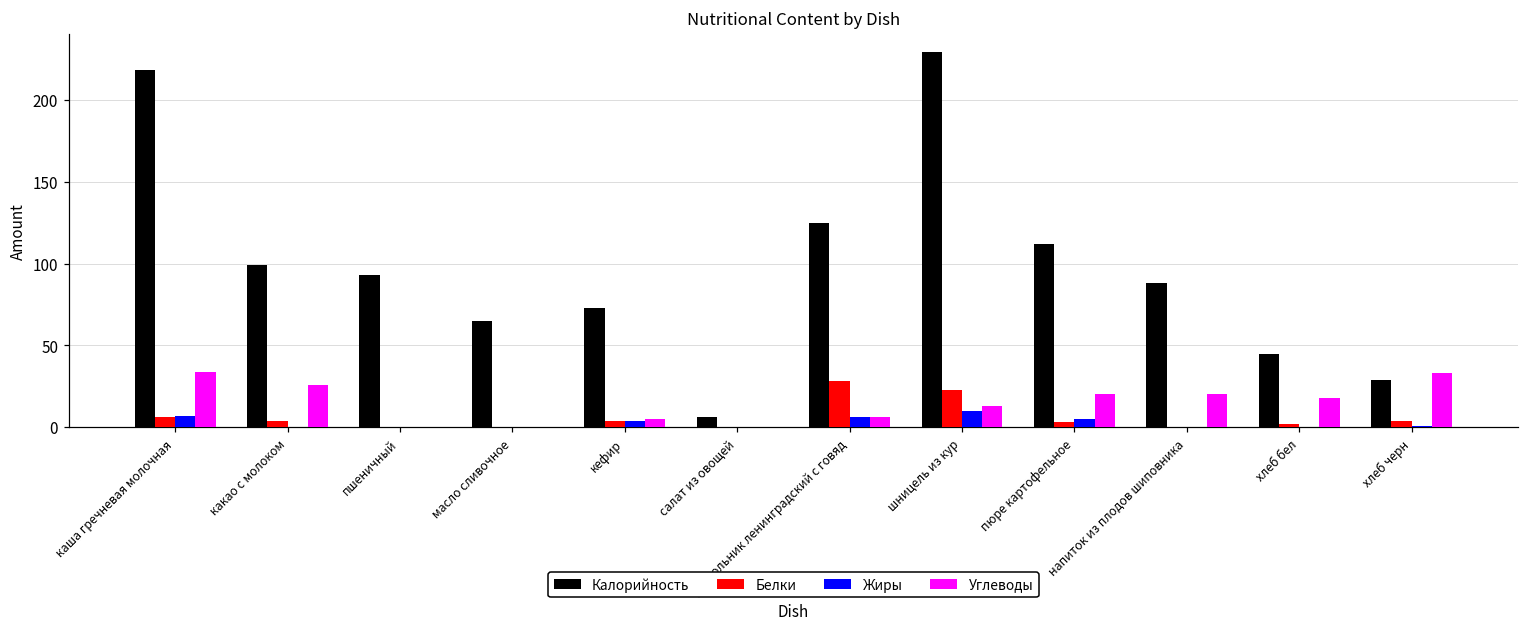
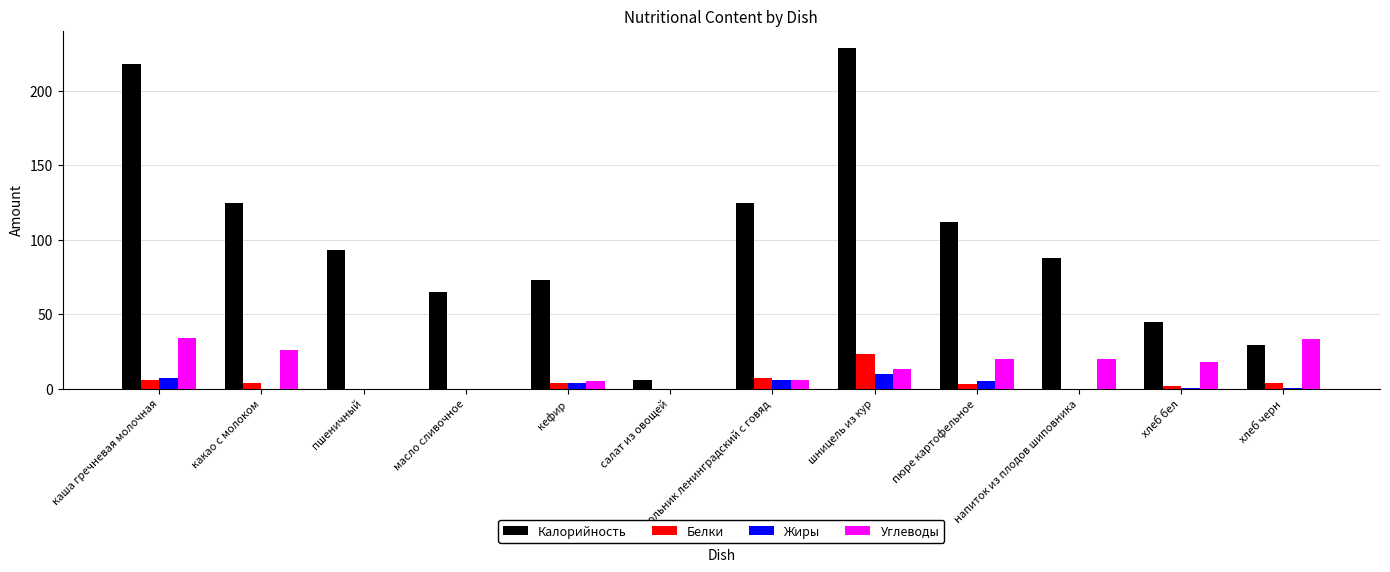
Калорийность, какао с молоком: 99 -> 125
Белки, рассольник ленинградский с говяд: 28 -> 7
